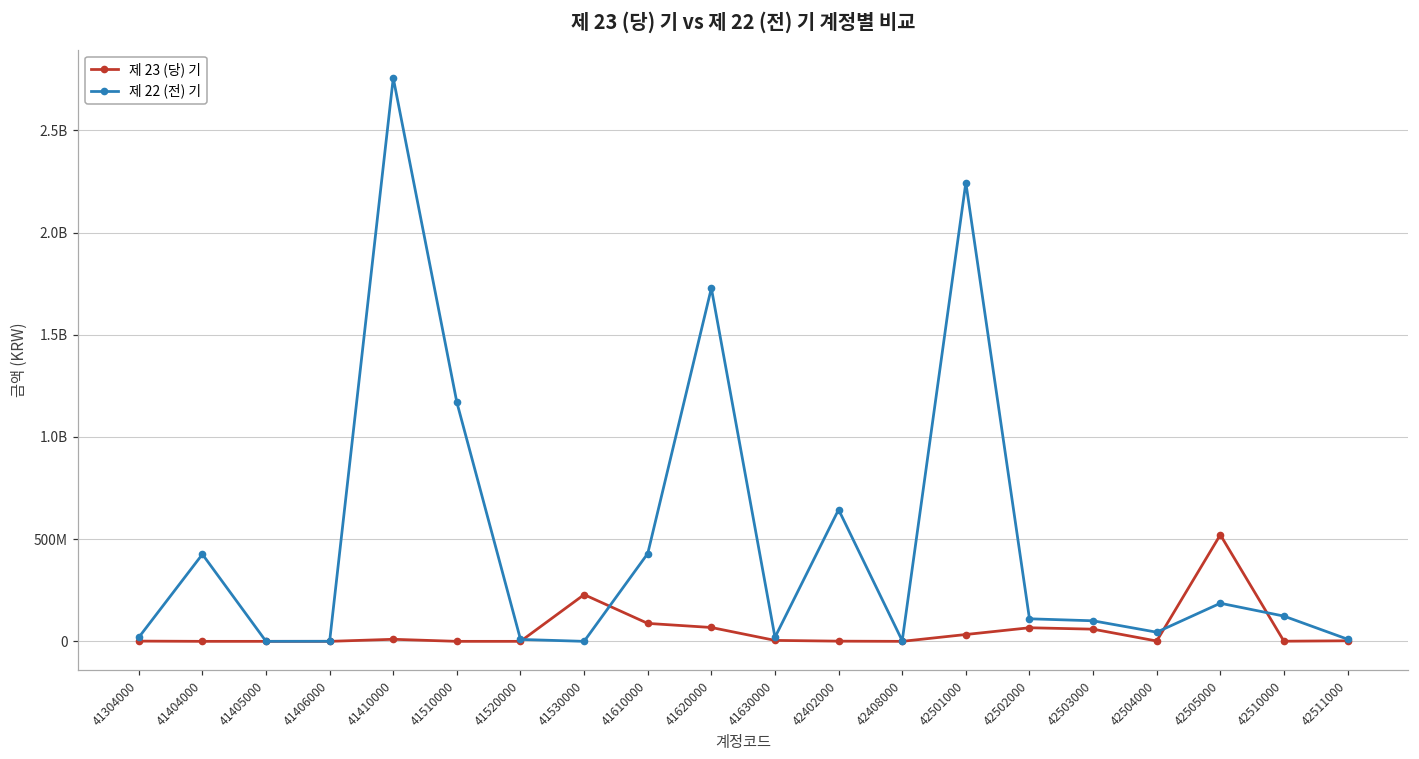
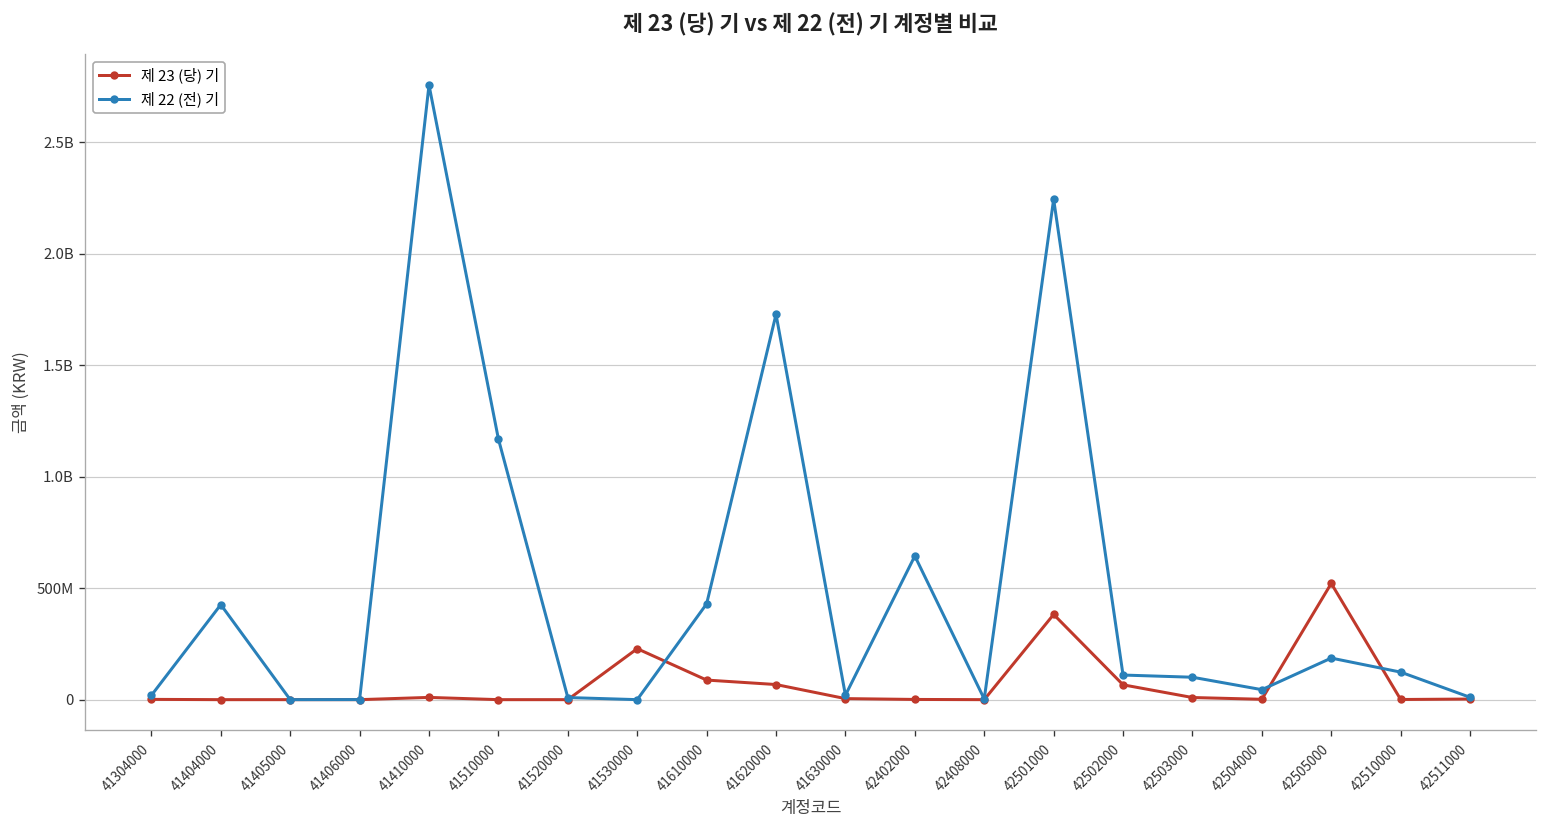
제 23 (당) 기, 42501000: 30000000 -> 380000000
제 23 (당) 기, 42503000: 60000000 -> 10000000
